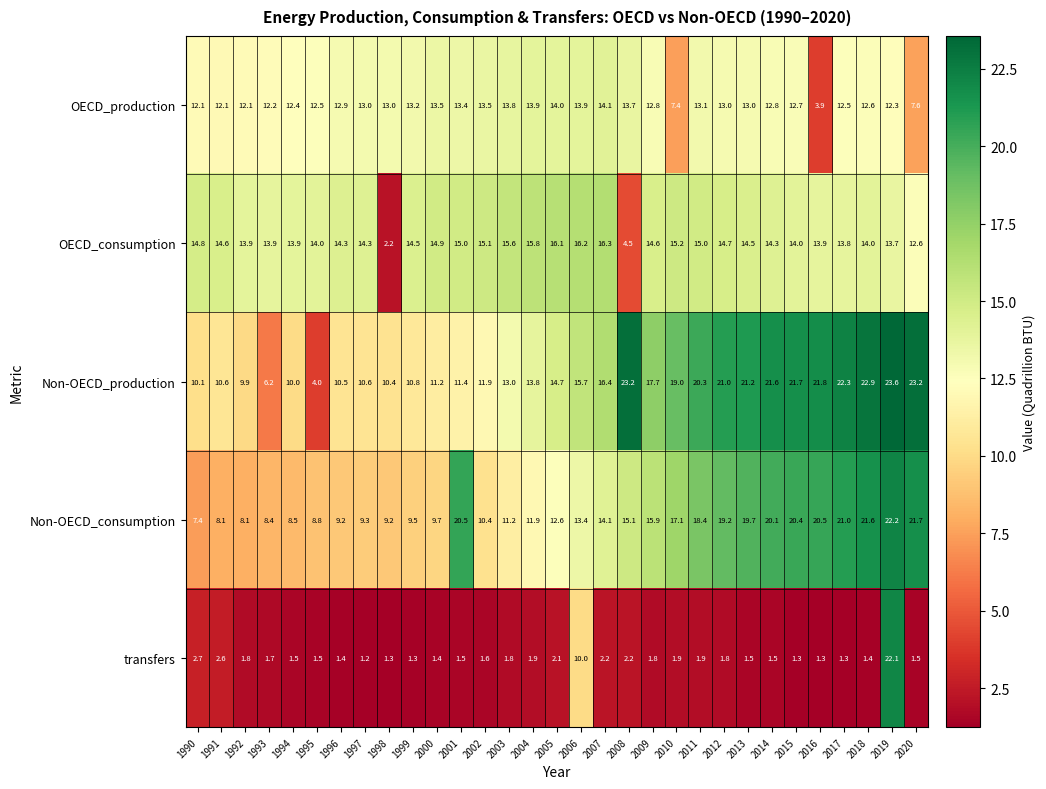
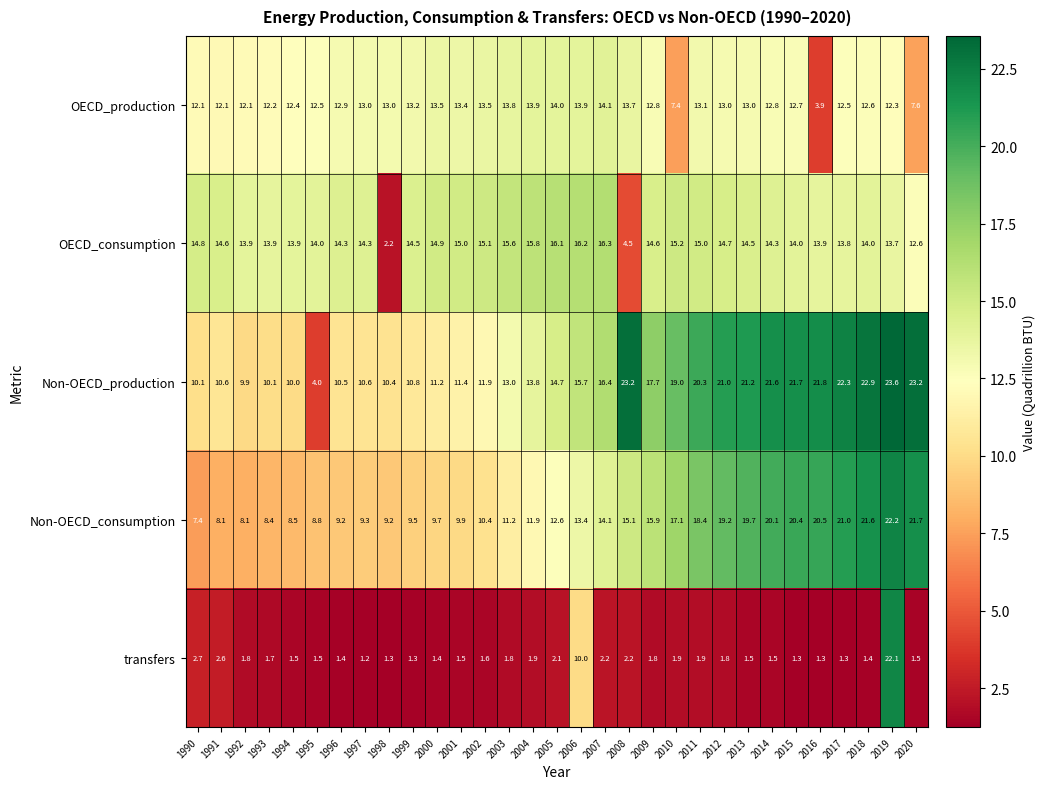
Non-OECD_production, 1993: 6.2 -> 10.1
Non-OECD_consumption, 2001: 20.5 -> 9.9
